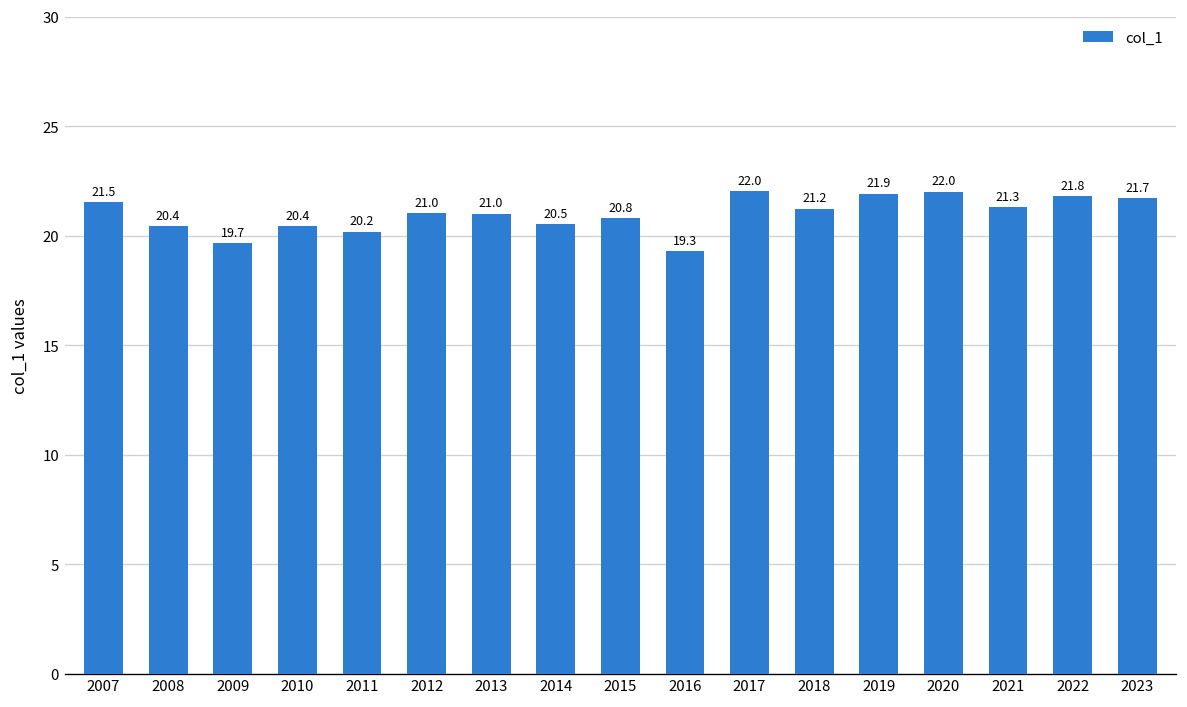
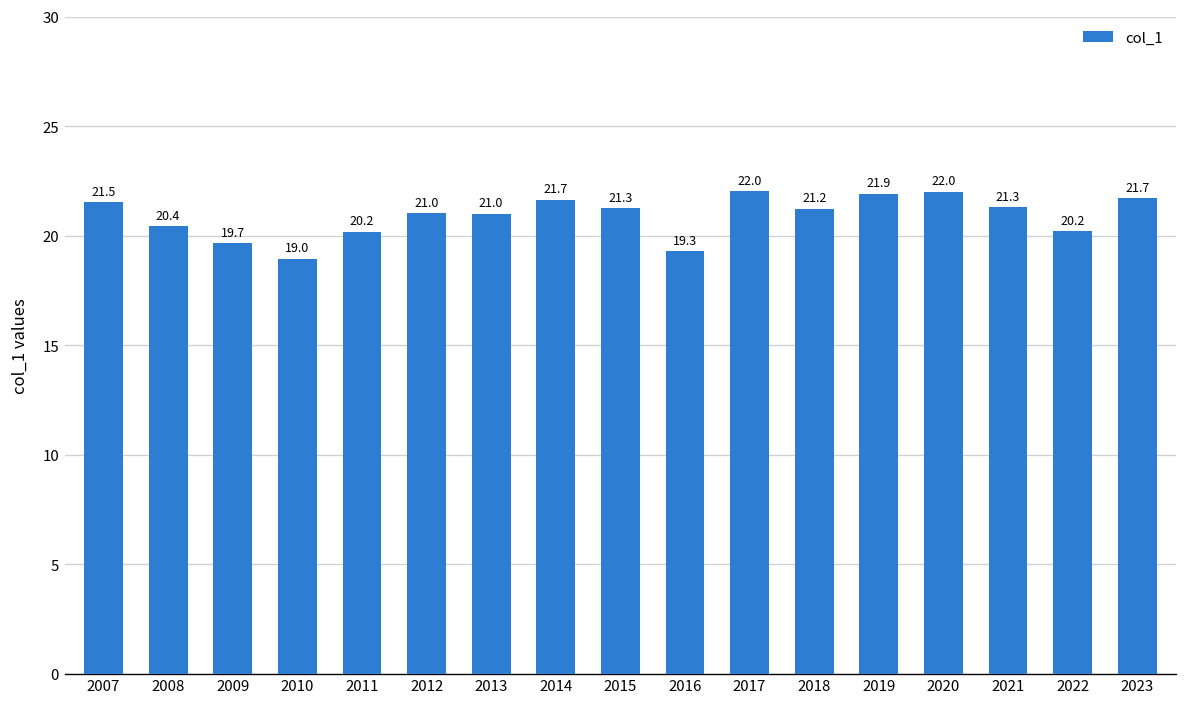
2010: 20.4 -> 19.0
2014: 20.5 -> 21.7
2015: 20.8 -> 21.3
2022: 21.8 -> 20.2
